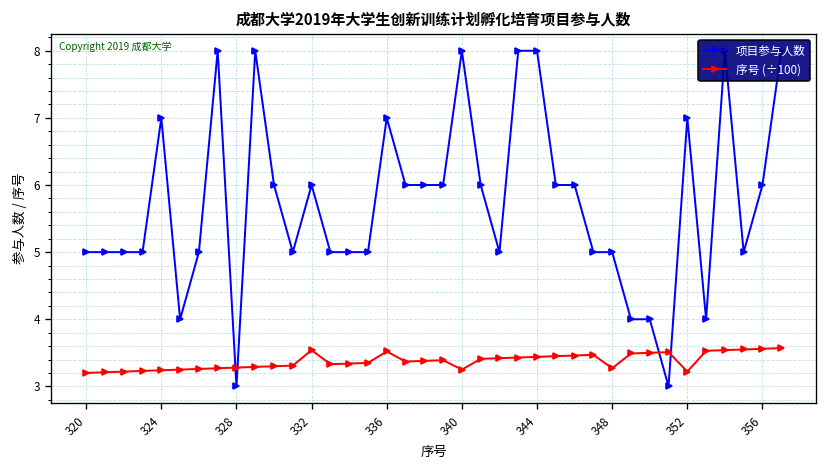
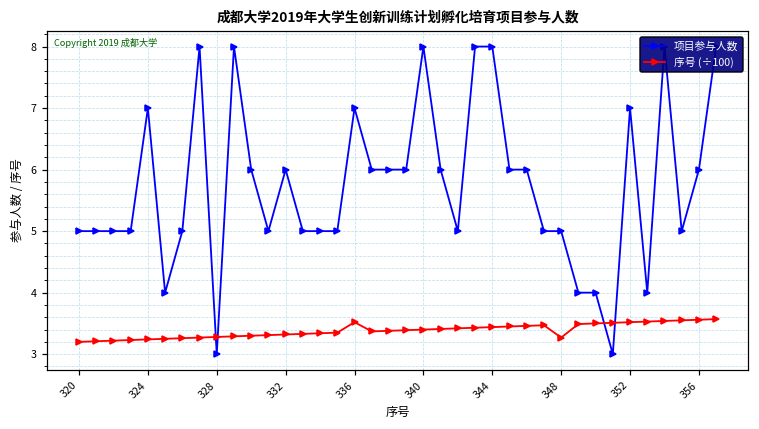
序号 (÷100), 332: 3.5 -> 3.3
序号 (÷100), 340: 3.3 -> 3.4
序号 (÷100), 352: 3.2 -> 3.5
